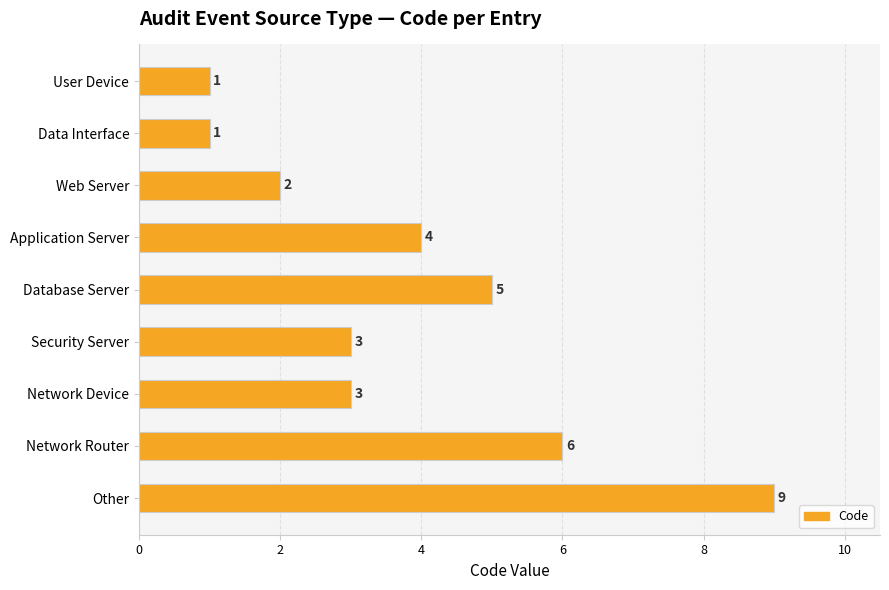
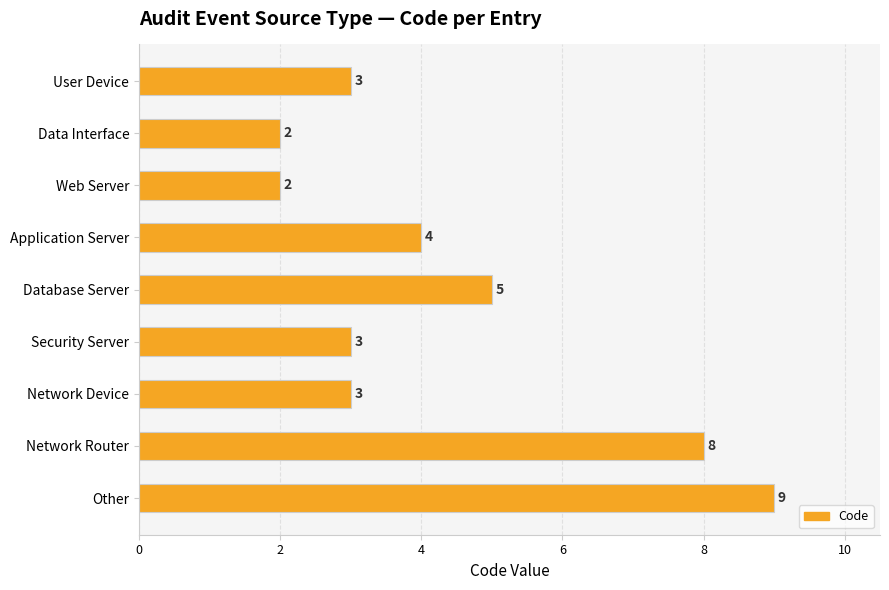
User Device: 1 -> 3
Data Interface: 1 -> 2
Network Router: 6 -> 8
